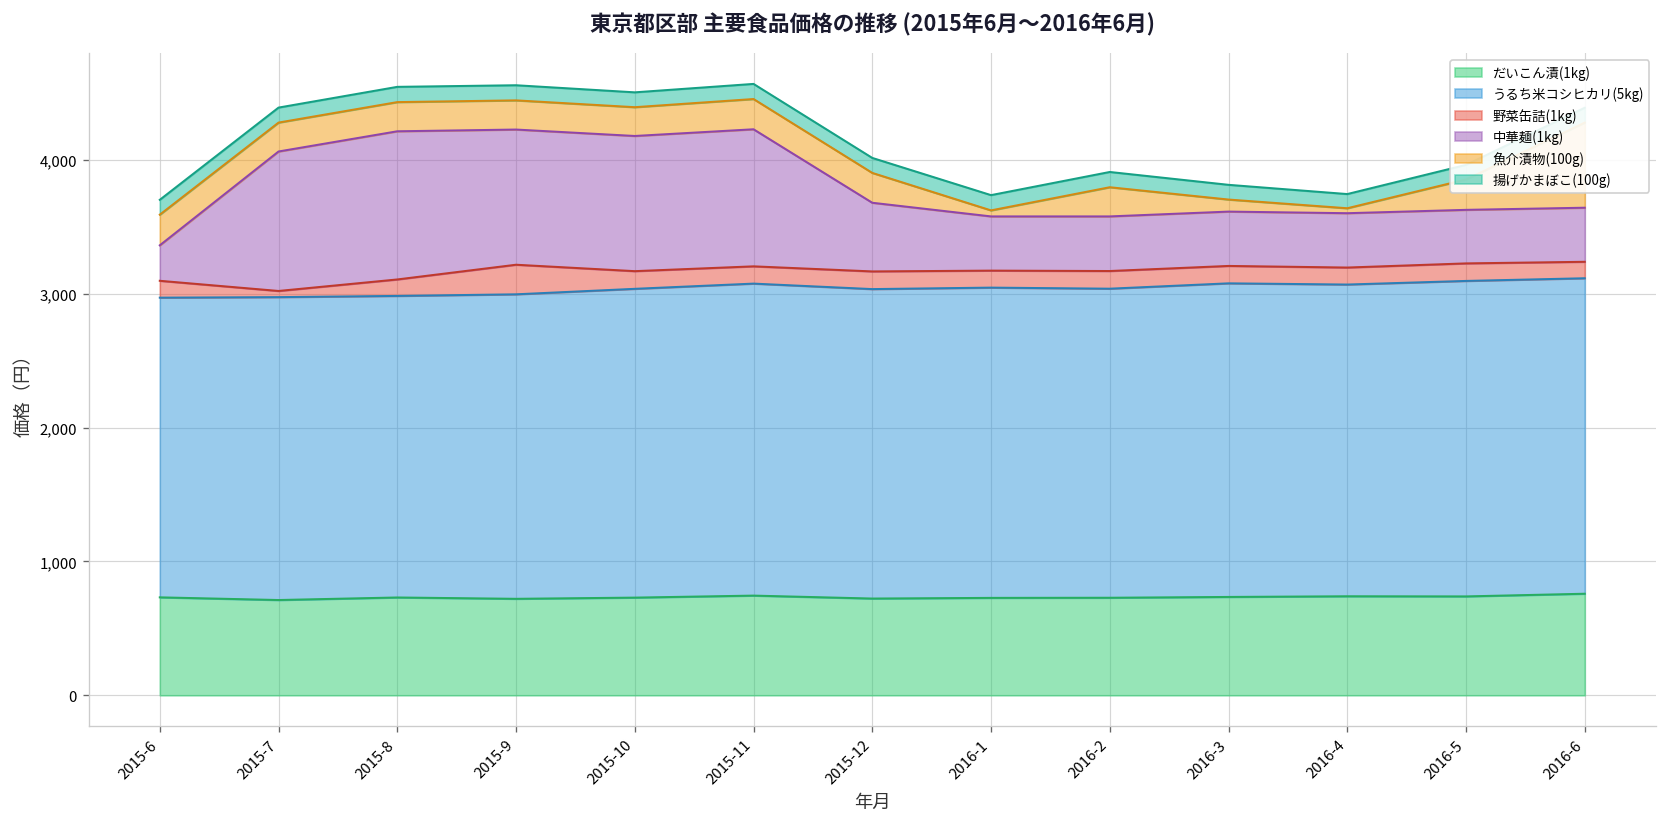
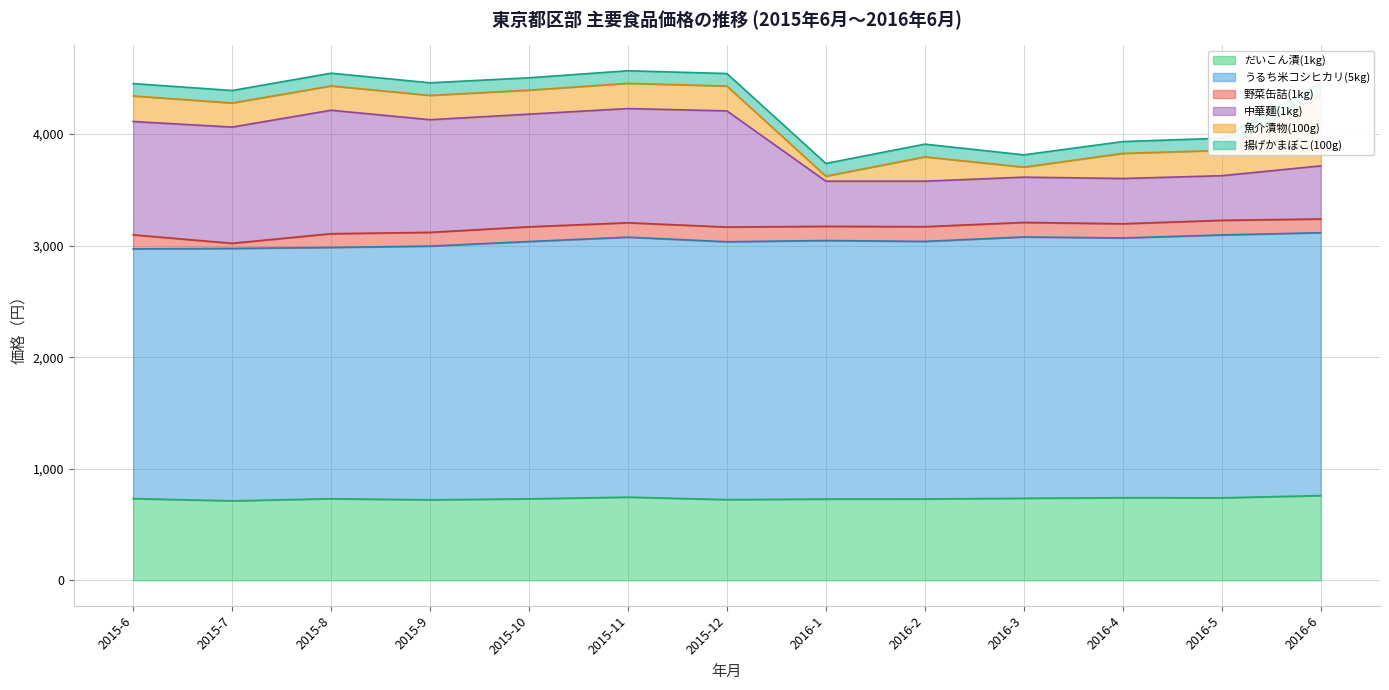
中華麺(1kg), 2015-6: 270 -> 1,020
野菜缶詰(1kg), 2015-9: 220 -> 120
中華麺(1kg), 2015-12: 510 -> 1,040
魚介漬物(100g), 2016-4: 40 -> 230
中華麺(1kg), 2016-6: 400 -> 480
